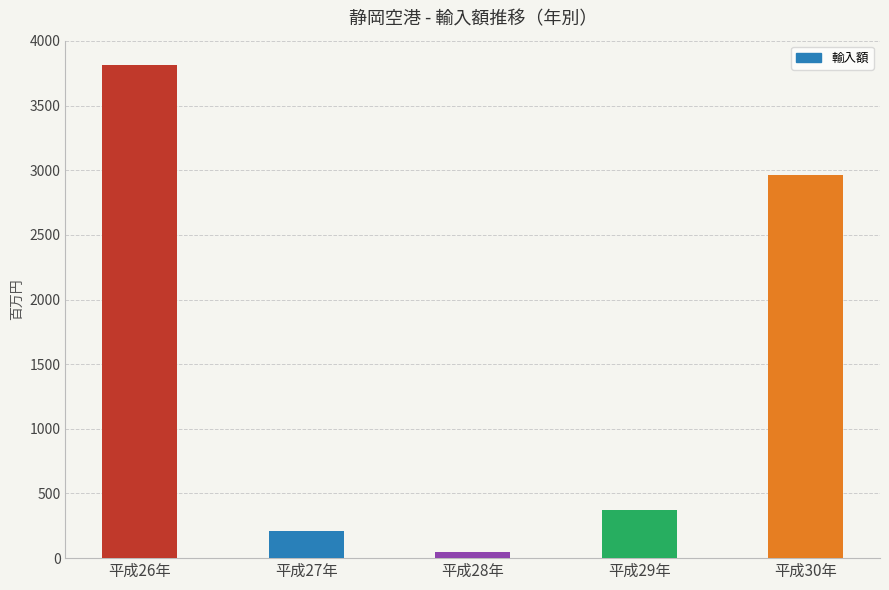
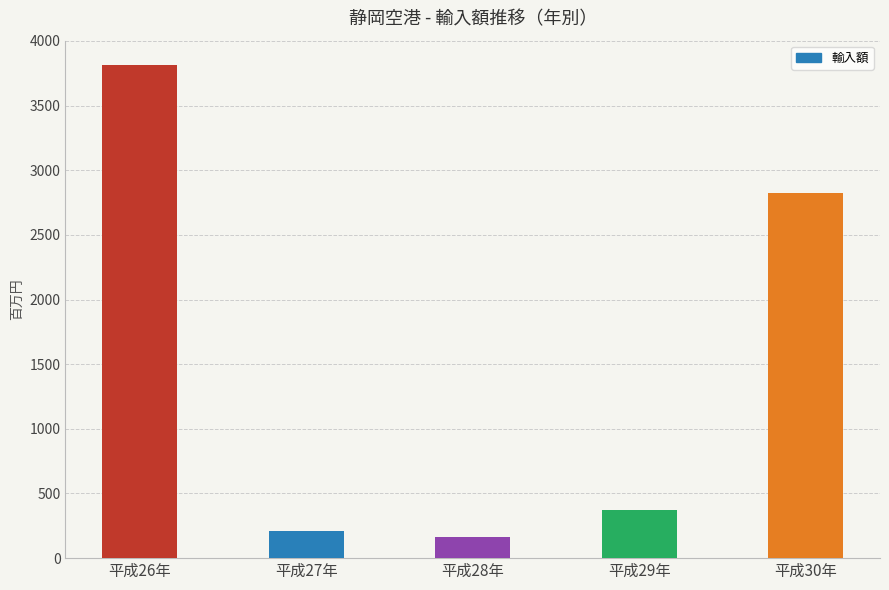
平成28年: 50 -> 160
平成30年: 2960 -> 2830
